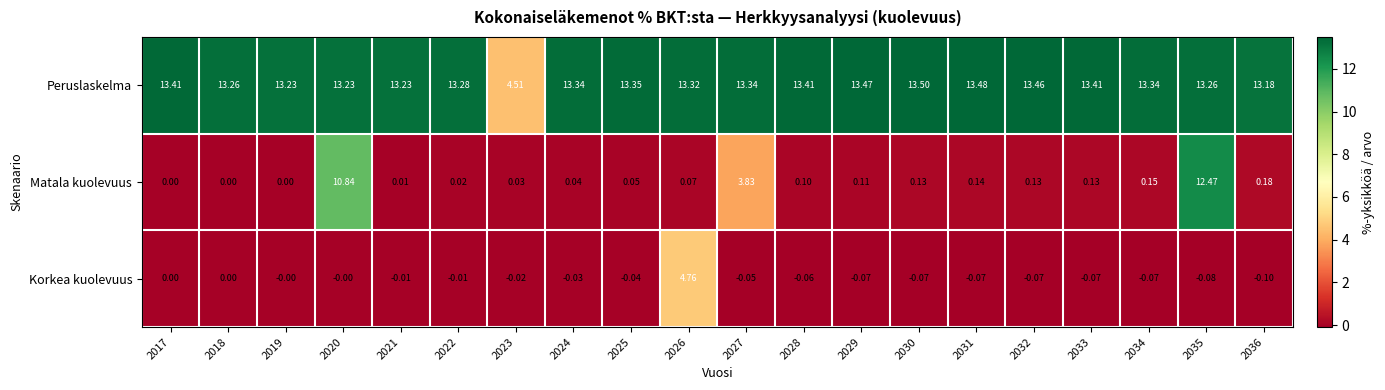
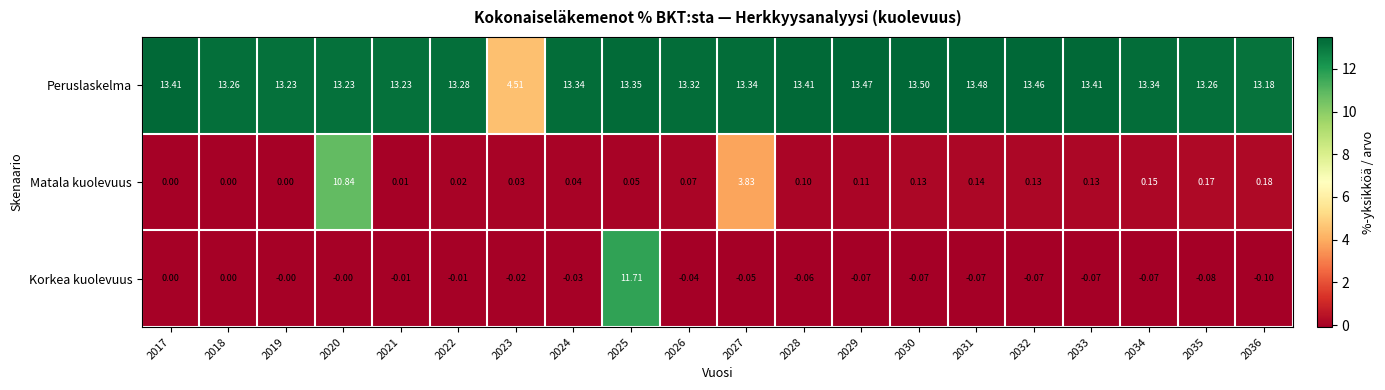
Matala kuolevuus, 2035: 12.47 -> 0.17
Korkea kuolevuus, 2025: -0.04 -> 11.71
Korkea kuolevuus, 2026: 4.76 -> -0.04
